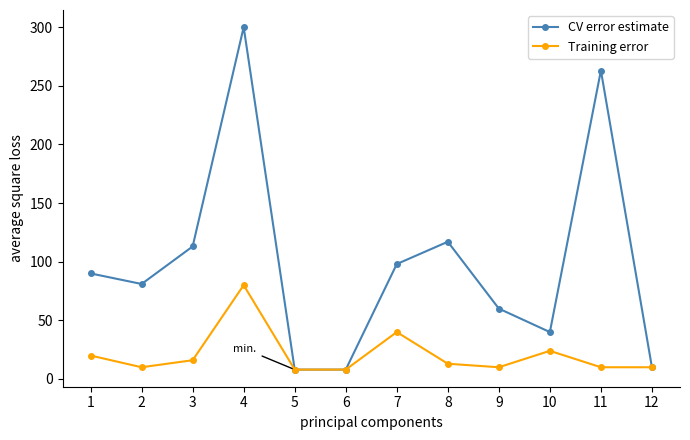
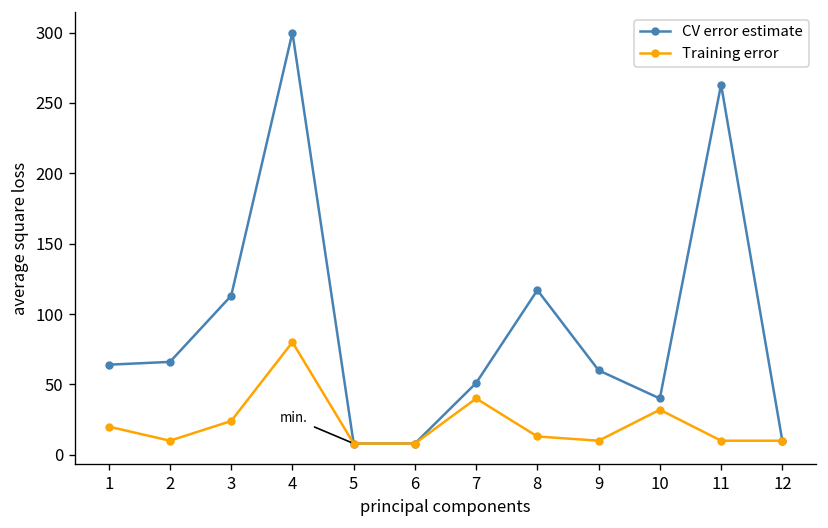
CV error estimate, 1: 90 -> 64
CV error estimate, 2: 81 -> 66
Training error, 3: 16 -> 24
CV error estimate, 7: 98 -> 51
Training error, 10: 24 -> 32
